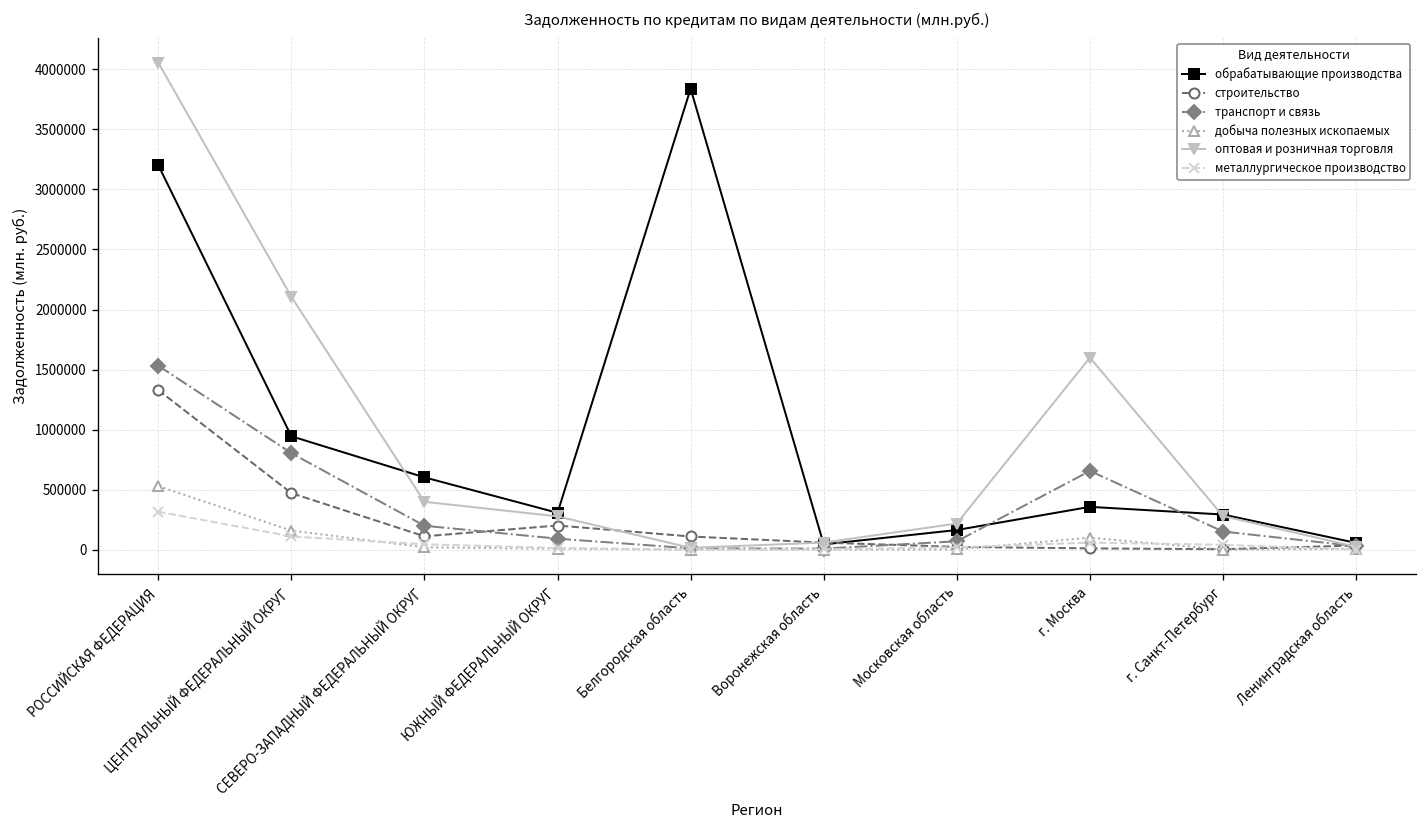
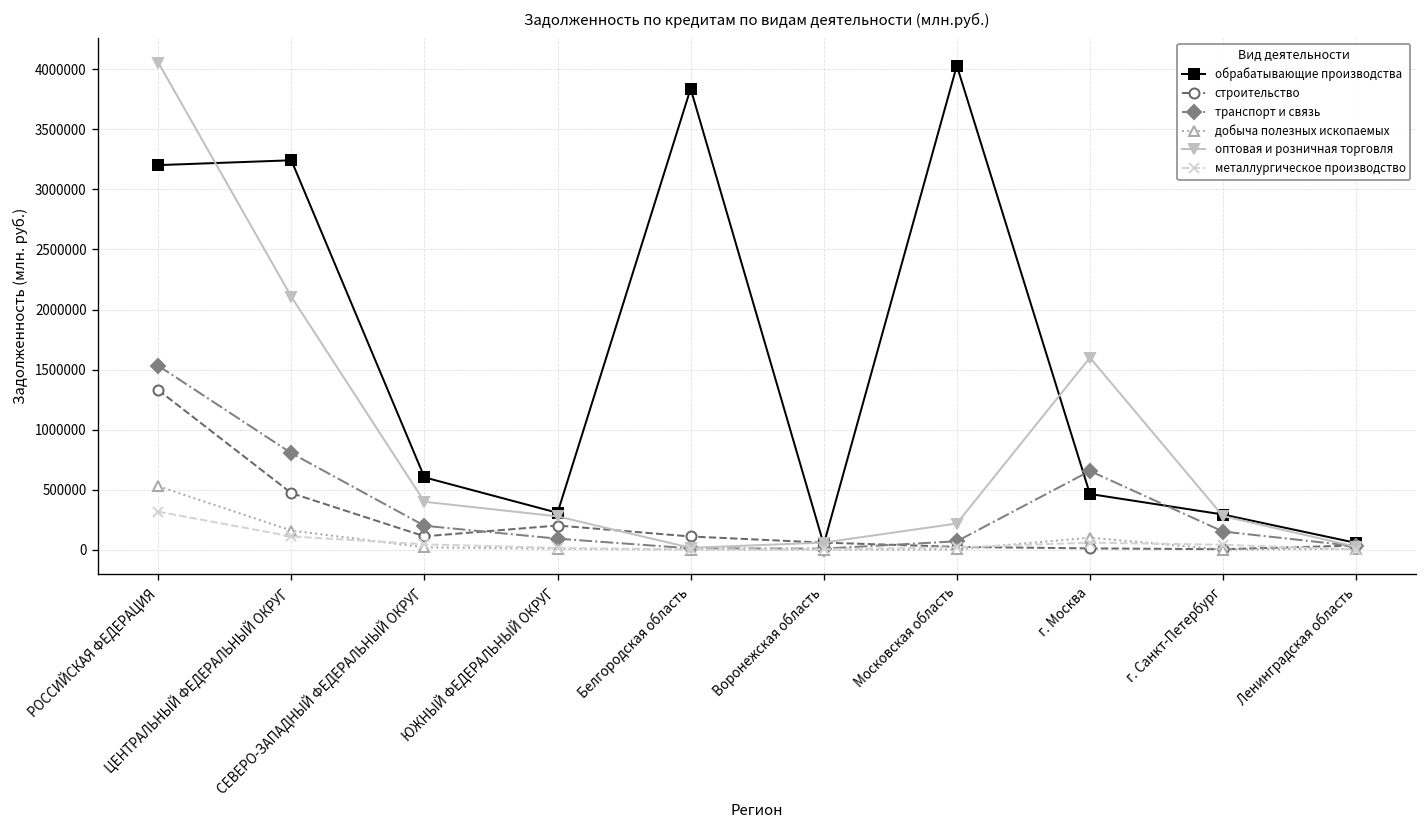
обрабатывающие производства, ЦЕНТРАЛЬНЫЙ ФЕДЕРАЛЬНЫЙ ОКРУГ: 940000 -> 3240000
обрабатывающие производства, Московская область: 160000 -> 4030000
обрабатывающие производства, г. Москва: 360000 -> 460000
